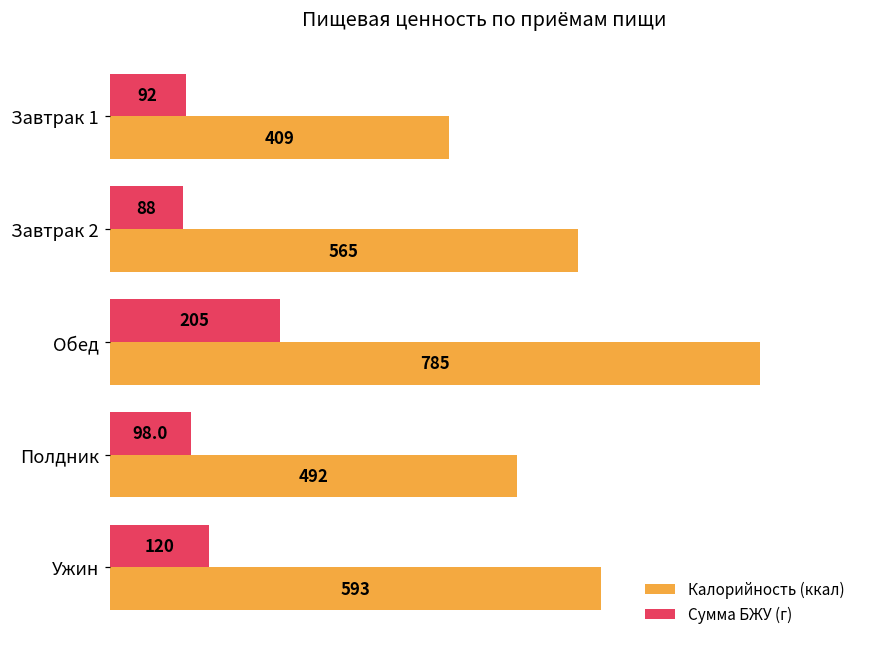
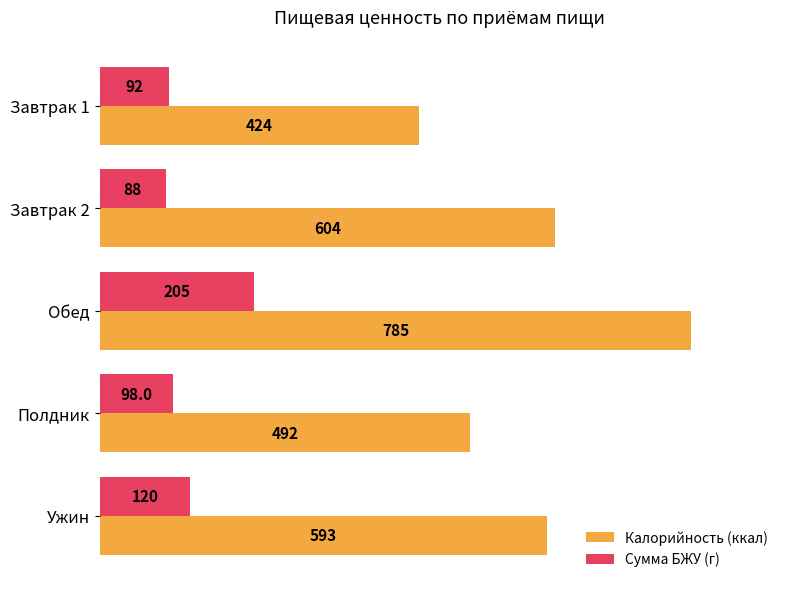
Калорийность (ккал), Завтрак 1: 409 -> 424
Калорийность (ккал), Завтрак 2: 565 -> 604
